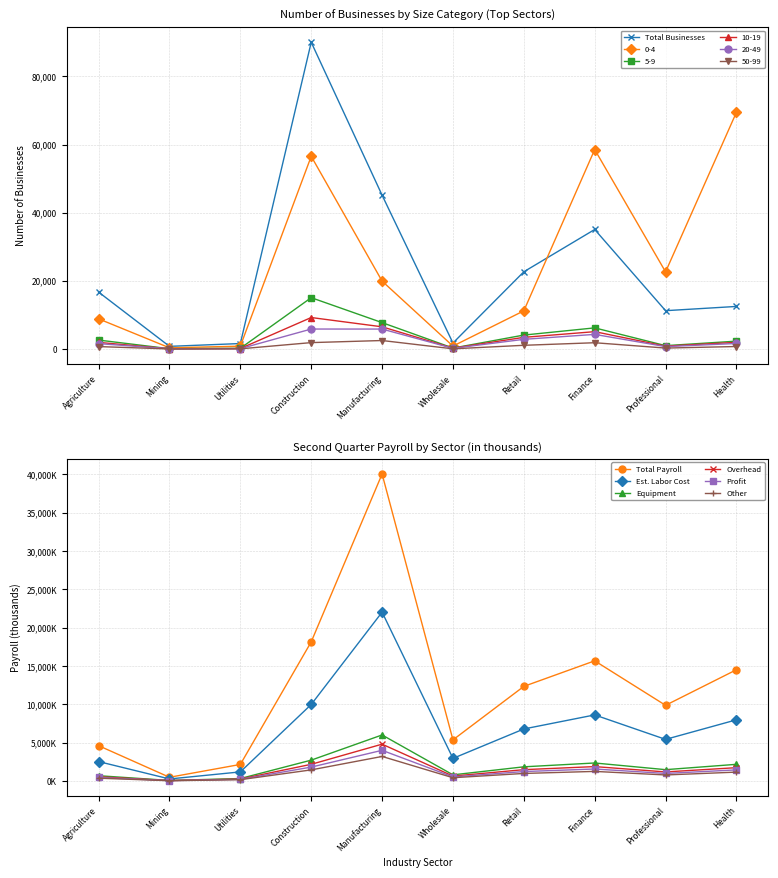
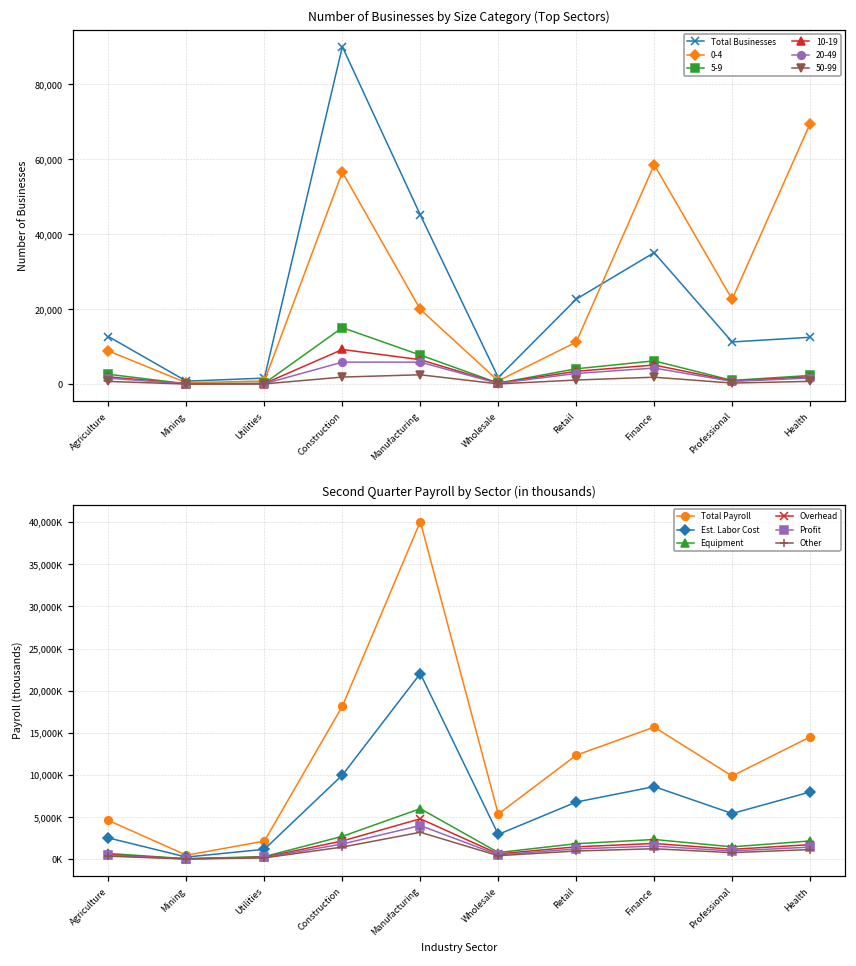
Number of Businesses by Size Category (Top Sectors), Total Businesses, Agriculture: 17,000 -> 13,000
